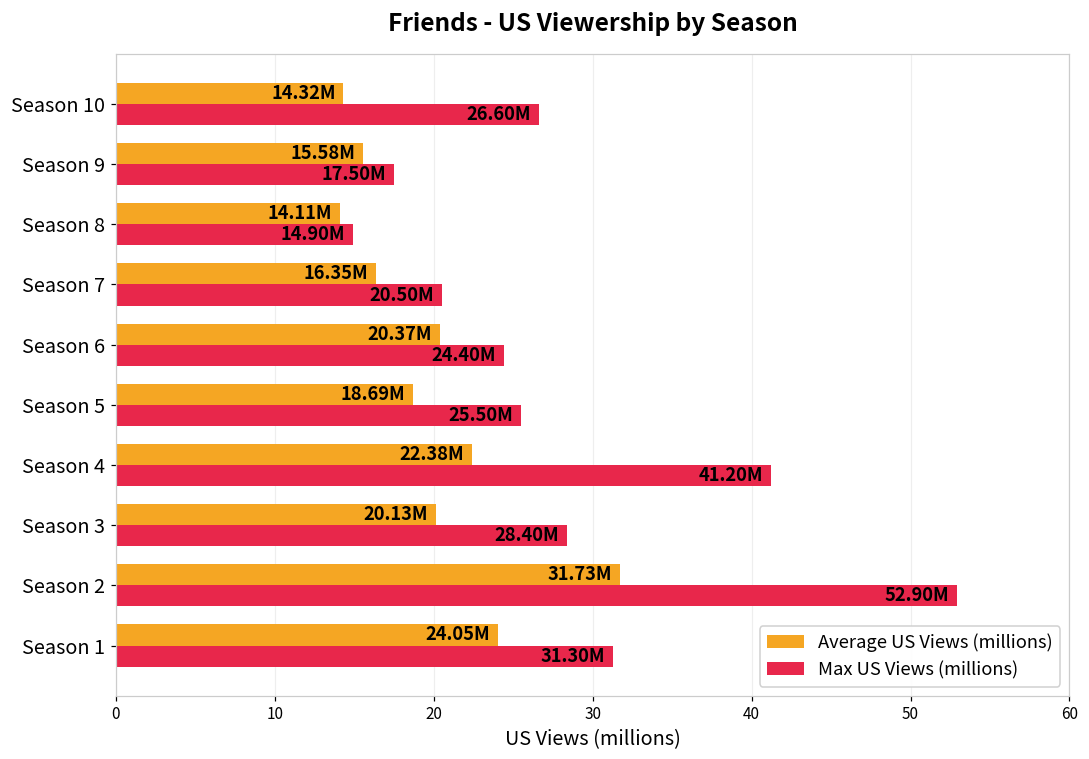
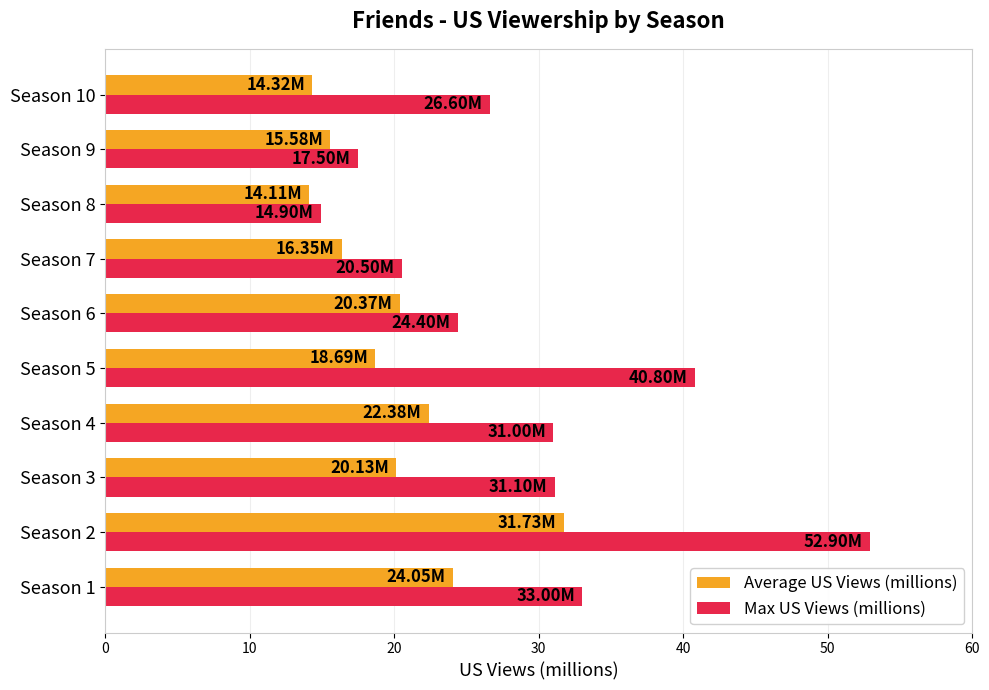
Max US Views (millions), Season 5: 25.50M -> 40.80M
Max US Views (millions), Season 4: 41.20M -> 31.00M
Max US Views (millions), Season 3: 28.40M -> 31.10M
Max US Views (millions), Season 1: 31.30M -> 33.00M
